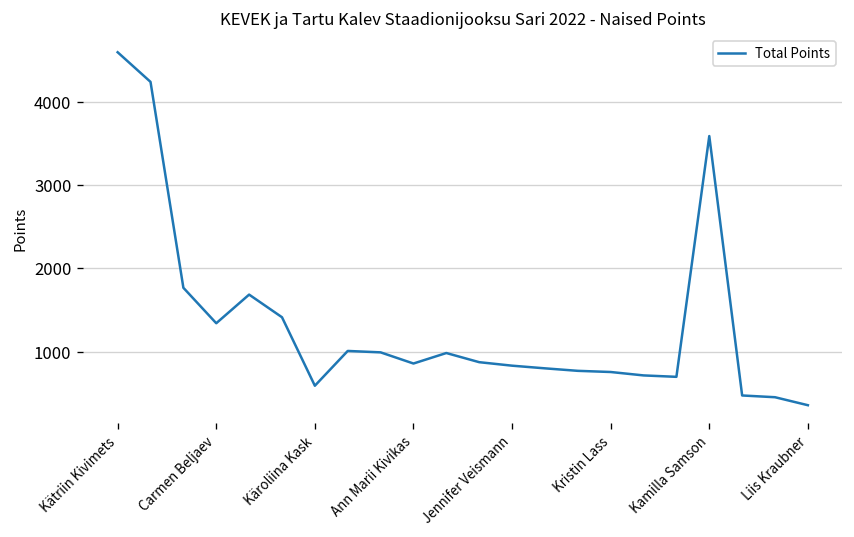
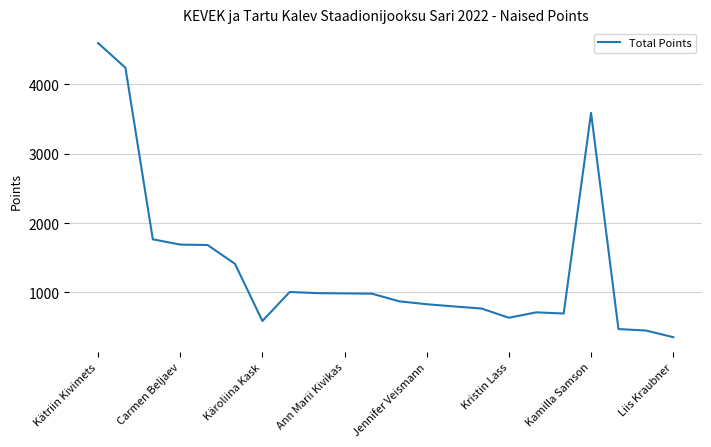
Carmen Beljaev: 1300 -> 1700
Ann Marii Kivikas: 900 -> 1000
Kristin Lass: 800 -> 600
